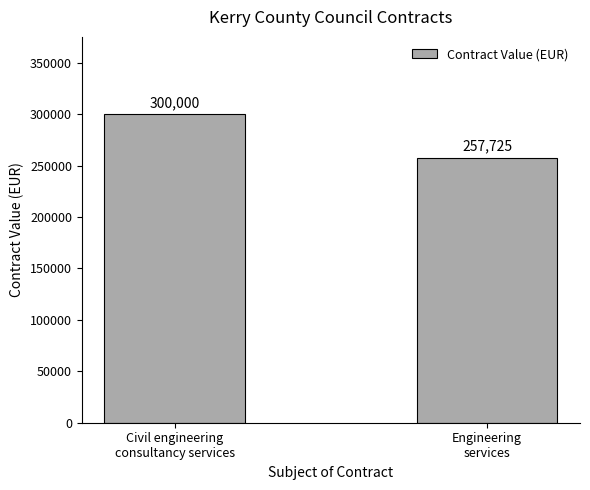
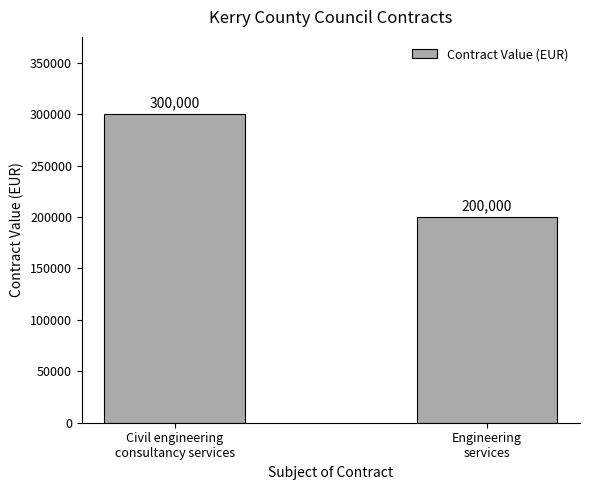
Engineering services: 257,725 -> 200,000
